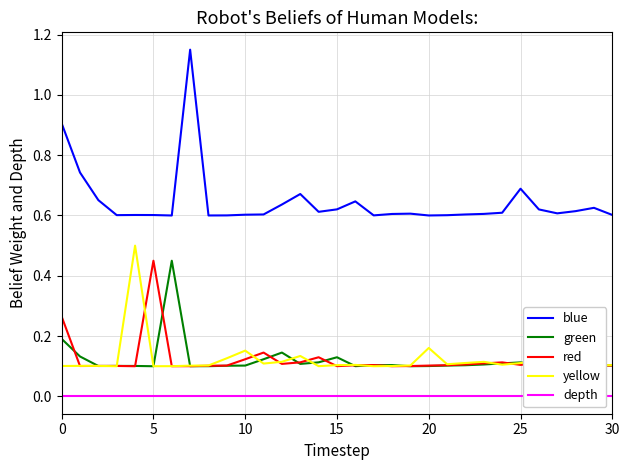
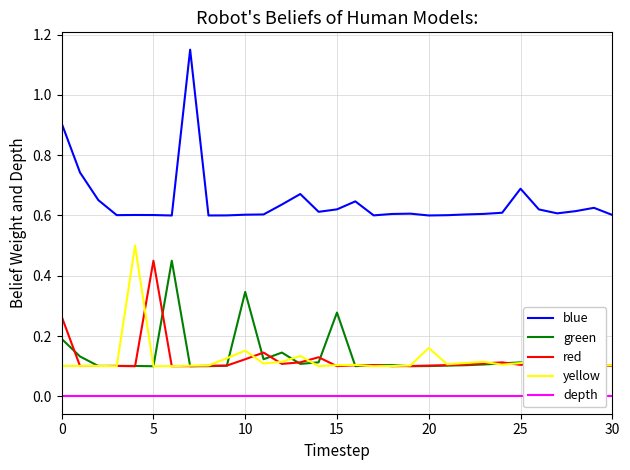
green, 10: 0.10 -> 0.35
green, 15: 0.13 -> 0.28
